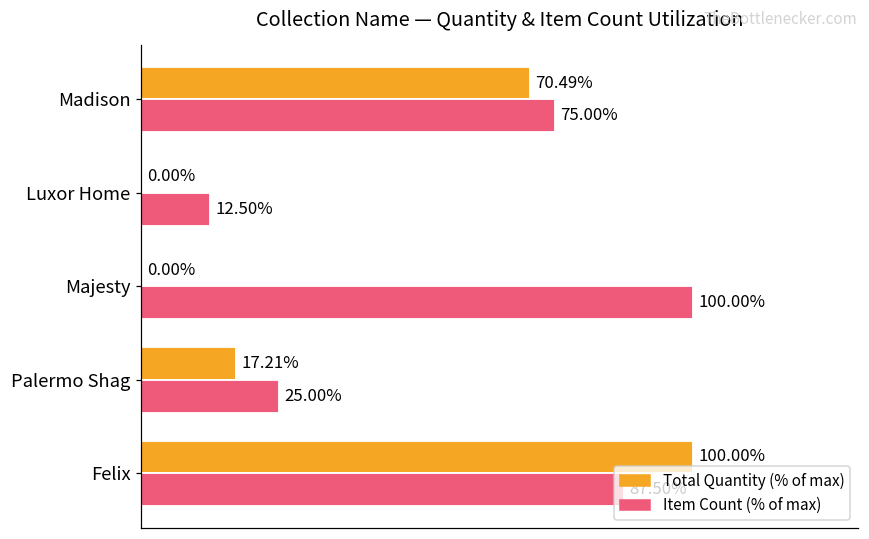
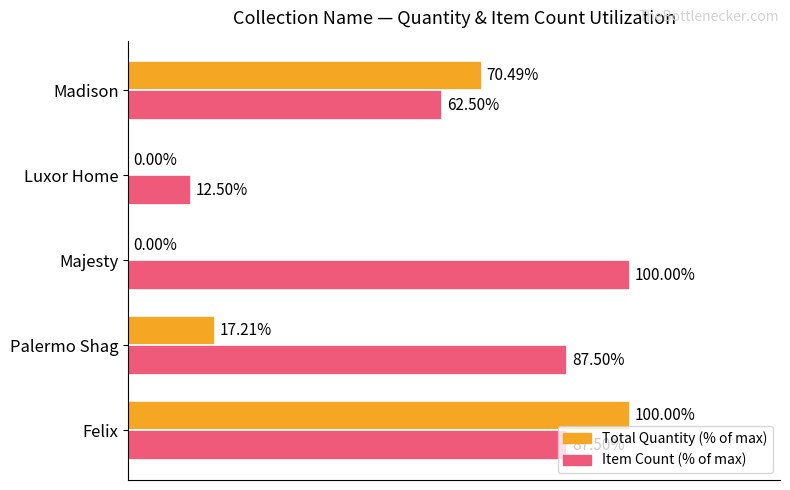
Item Count (% of max), Madison: 75.00% -> 62.50%
Item Count (% of max), Palermo Shag: 25.00% -> 87.50%
